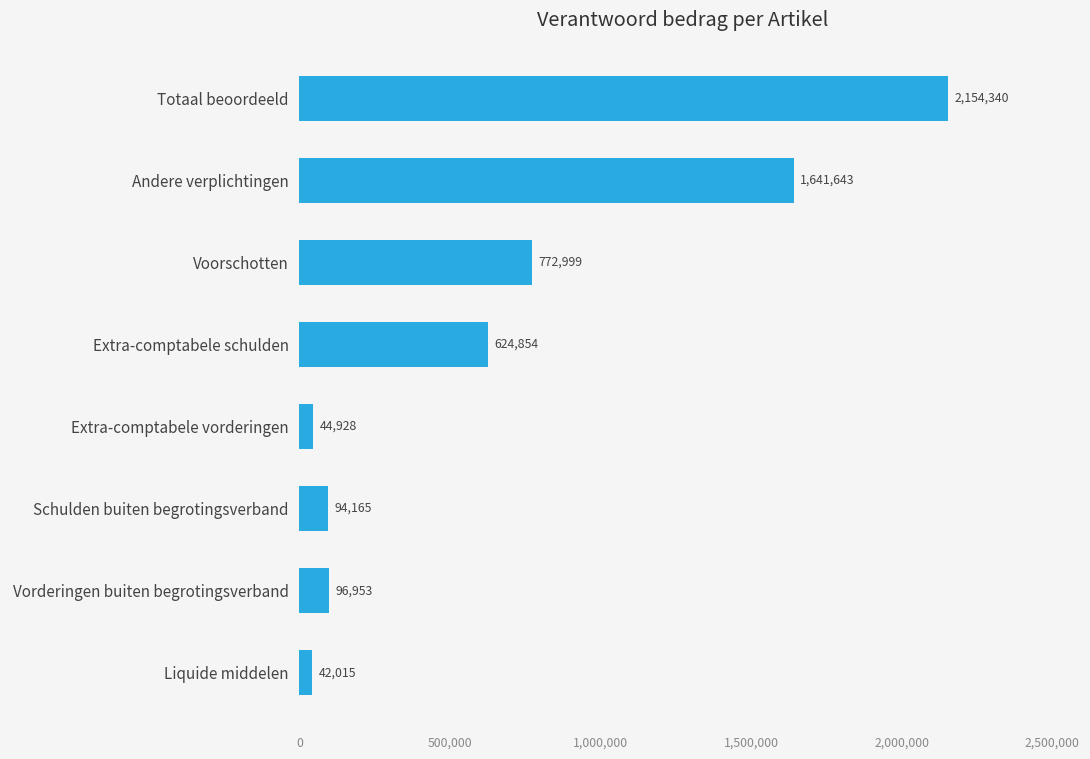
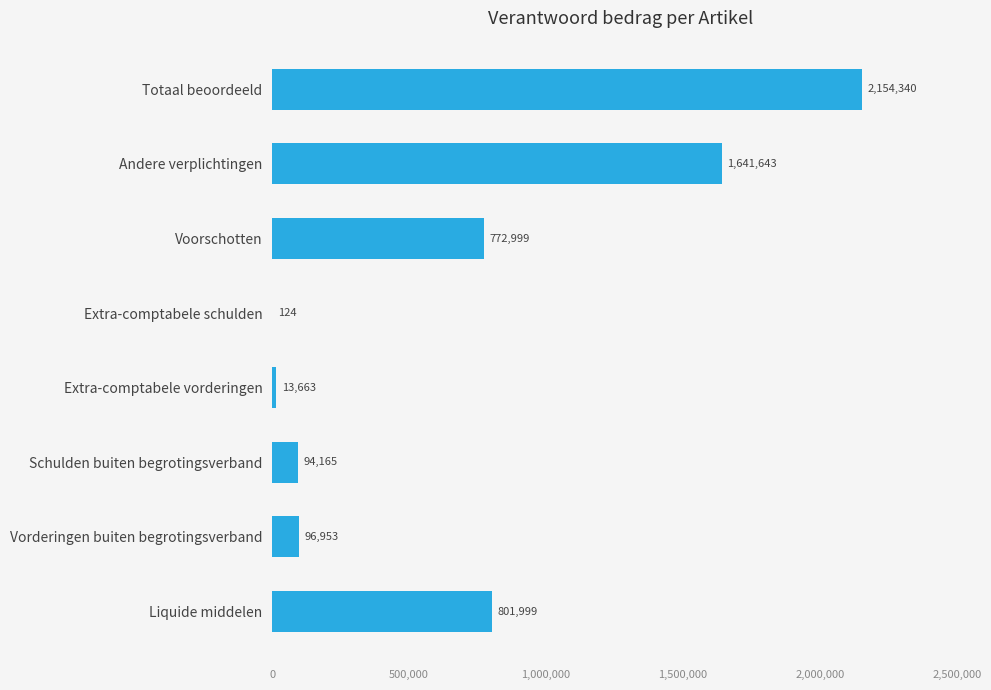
Extra-comptabele schulden: 624,854 -> 124
Extra-comptabele vorderingen: 44,928 -> 13,663
Liquide middelen: 42,015 -> 801,999
